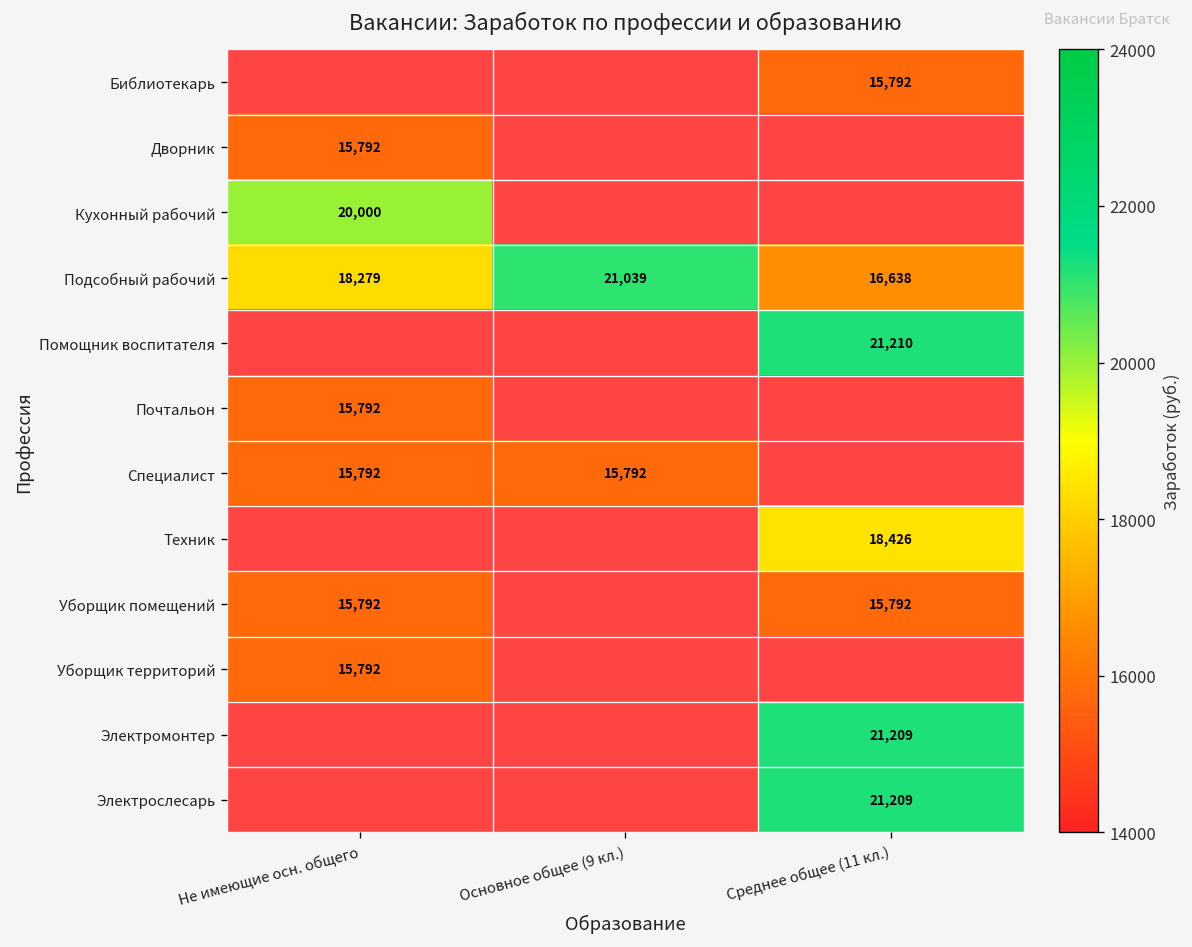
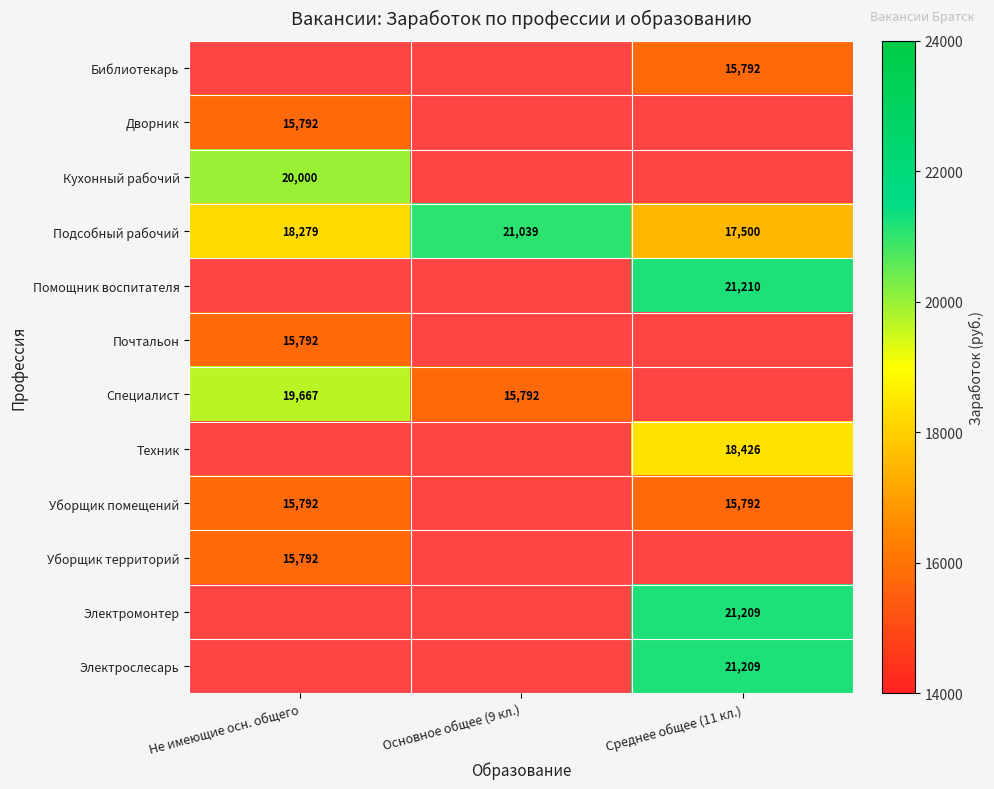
Подсобный рабочий, Среднее общее (11 кл.): 16,638 -> 17,500
Специалист, Не имеющие осн. общего: 15,792 -> 19,667
